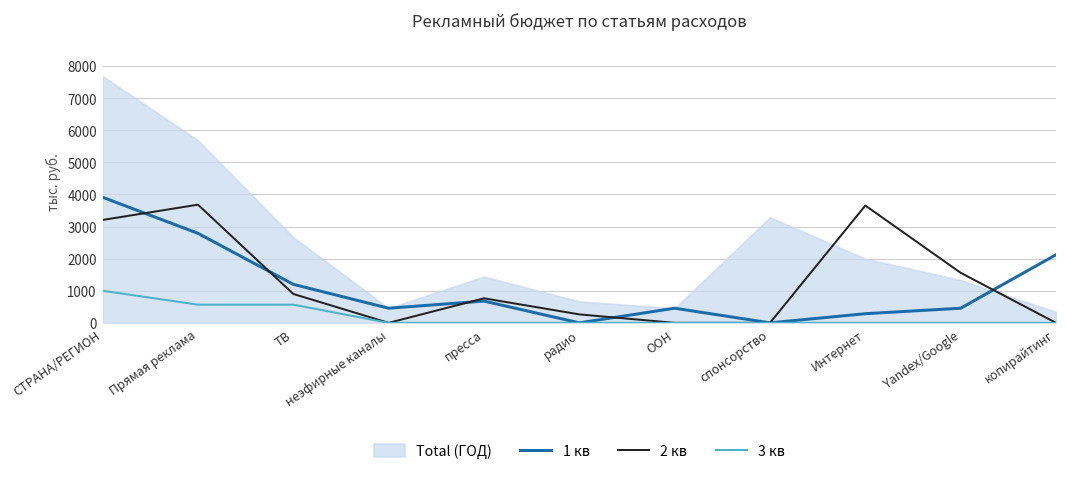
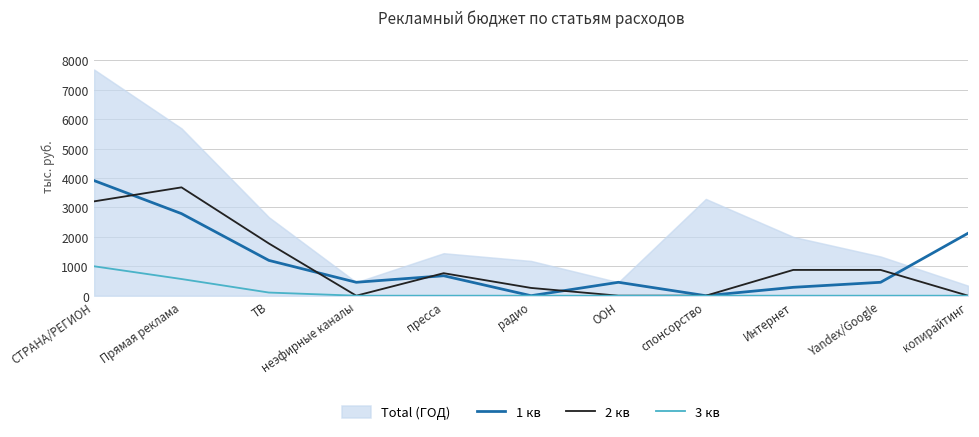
2 кв, ТВ: 900 -> 1800
3 кв, ТВ: 600 -> 100
Total (ГОД), радио: 700 -> 1200
2 кв, Интернет: 3700 -> 900
2 кв, Yandex/Google: 1600 -> 900
